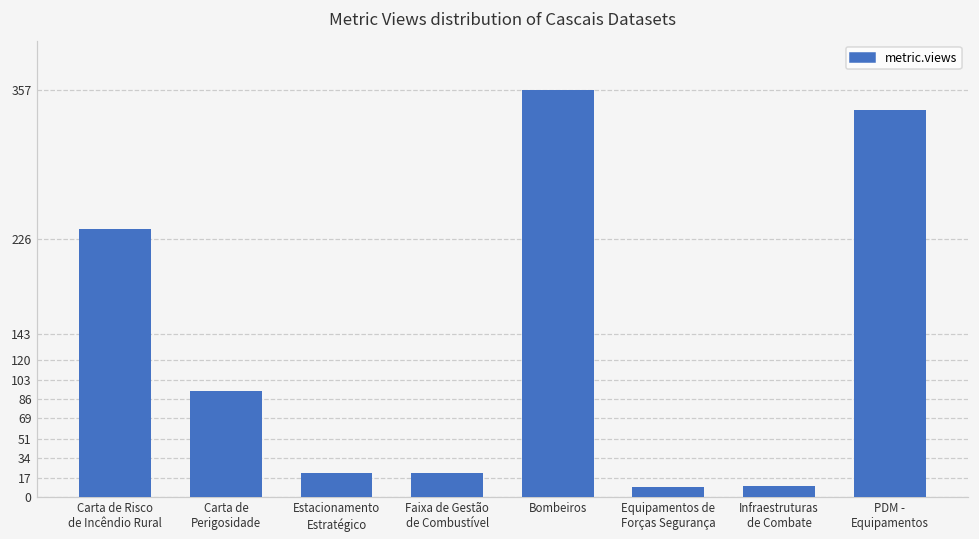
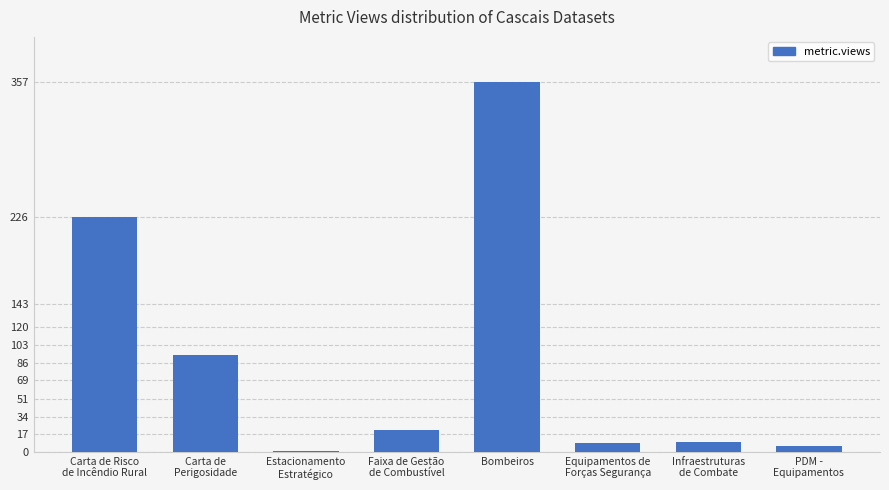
Carta de Risco de Incêndio Rural: 235 -> 226
Estacionamento Estratégico: 21 -> 1
PDM - Equipamentos: 339 -> 6
